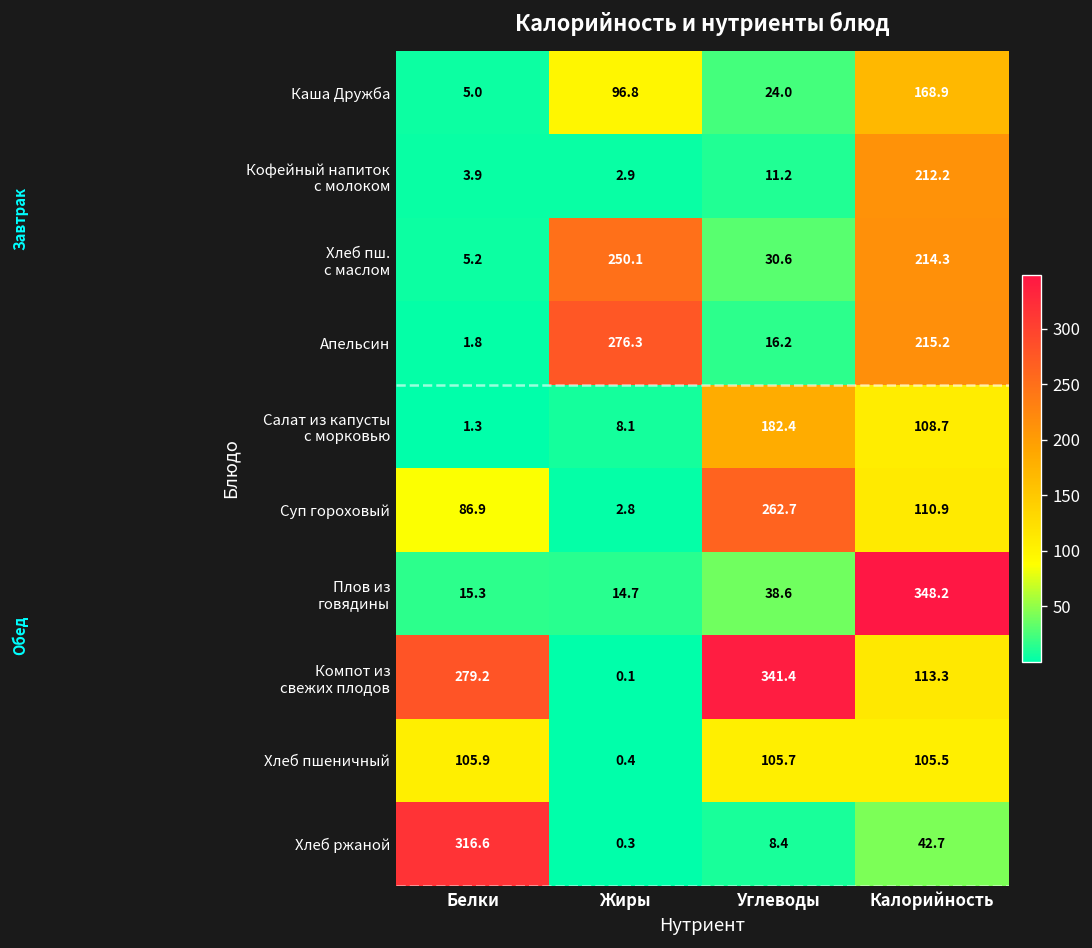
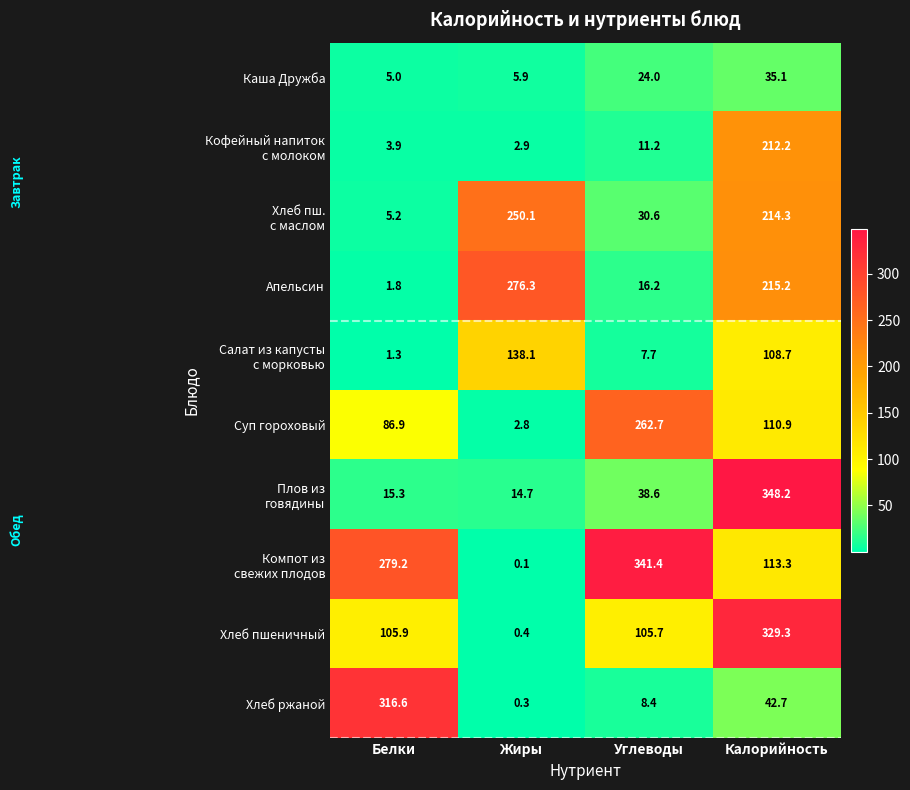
Каша Дружба, Жиры: 96.8 -> 5.9
Каша Дружба, Калорийность: 168.9 -> 35.1
Салат из капусты с морковью, Жиры: 8.1 -> 138.1
Салат из капусты с морковью, Углеводы: 182.4 -> 7.7
Хлеб пшеничный, Калорийность: 105.5 -> 329.3
